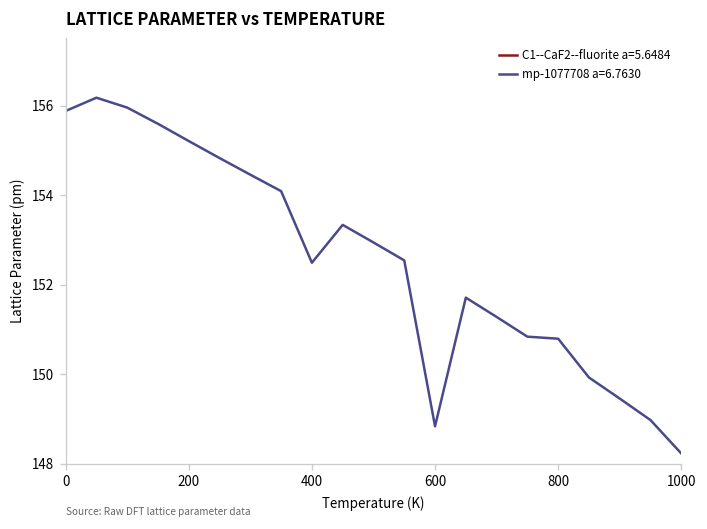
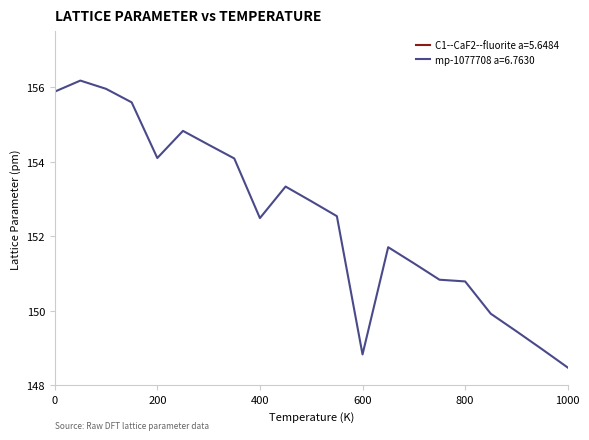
mp-1077708 a=6.7630, 200: 155.2 -> 154.1
mp-1077708 a=6.7630, 1000: 148.2 -> 148.5
